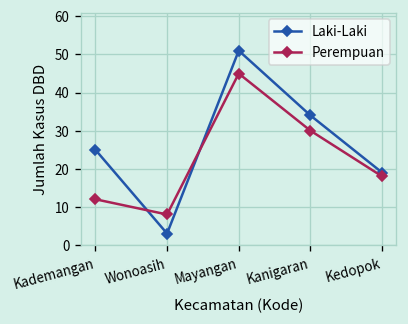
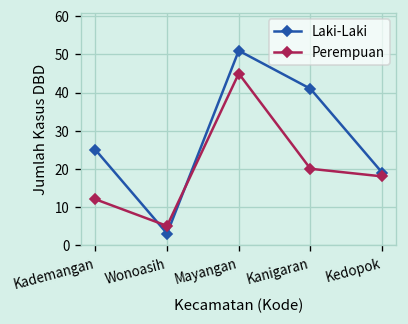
Perempuan, Wonoasih: 8 -> 5
Laki-Laki, Kanigaran: 34 -> 41
Perempuan, Kanigaran: 30 -> 20
